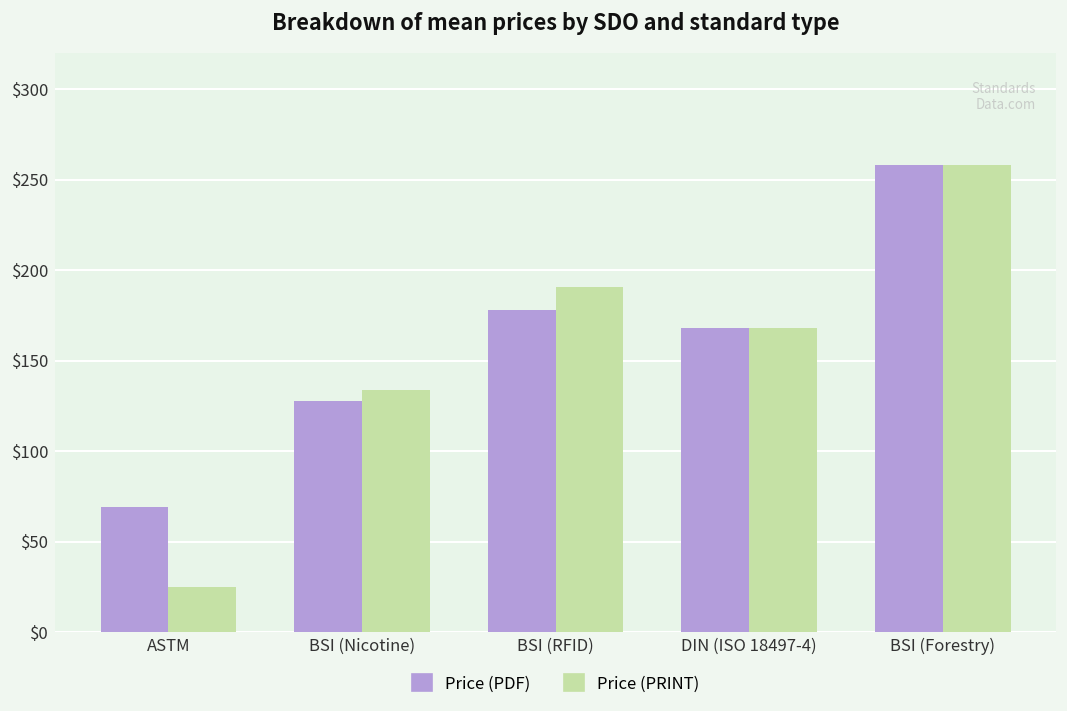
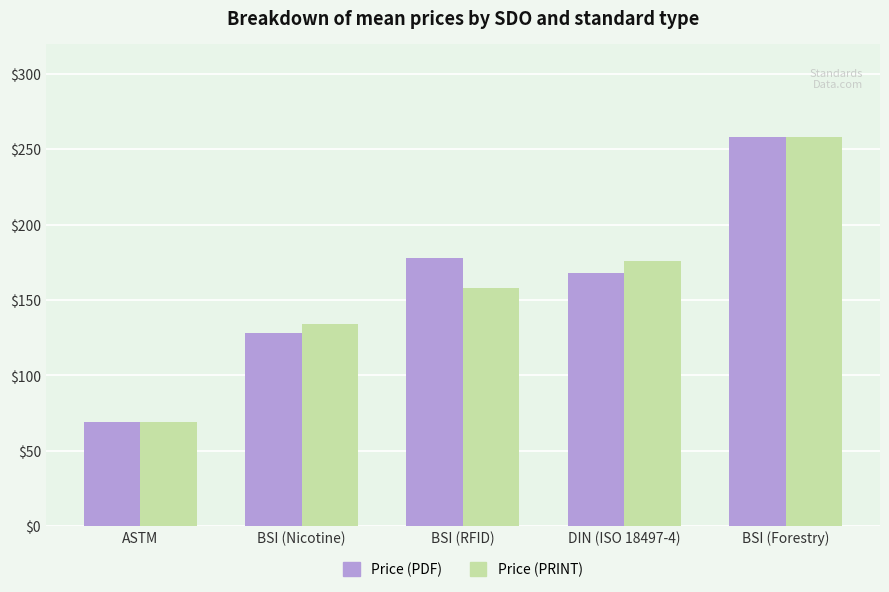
Price (PRINT), ASTM: $25 -> $69
Price (PRINT), BSI (RFID): $191 -> $158
Price (PRINT), DIN (ISO 18497-4): $168 -> $176
